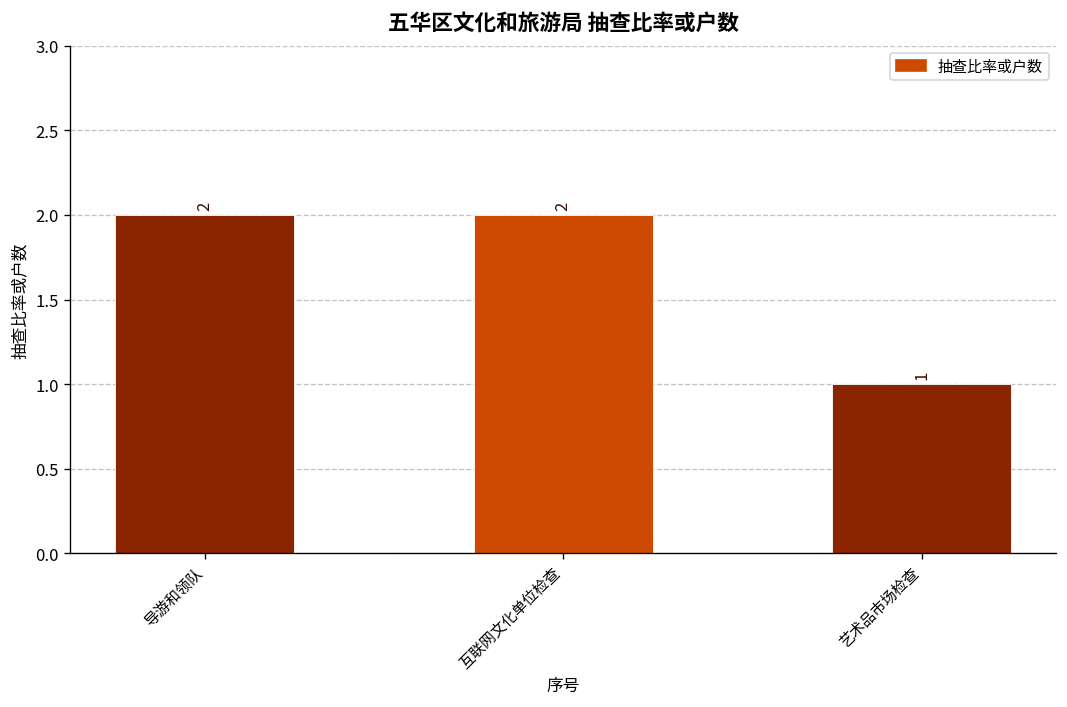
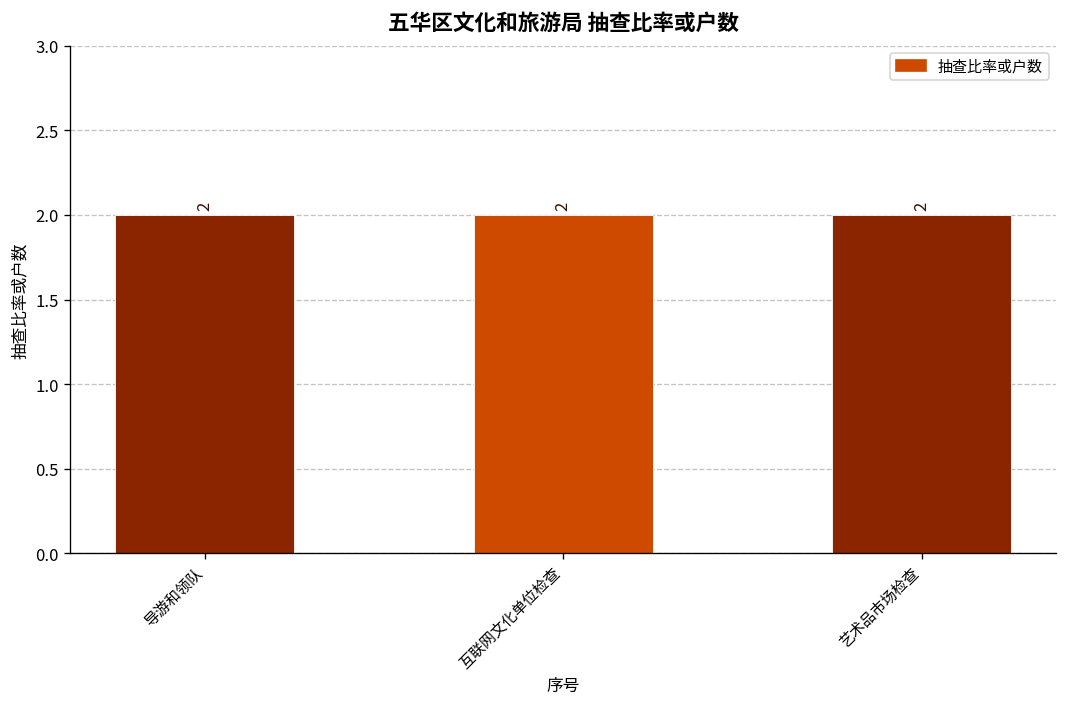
艺术品市场检查: 1 -> 2
